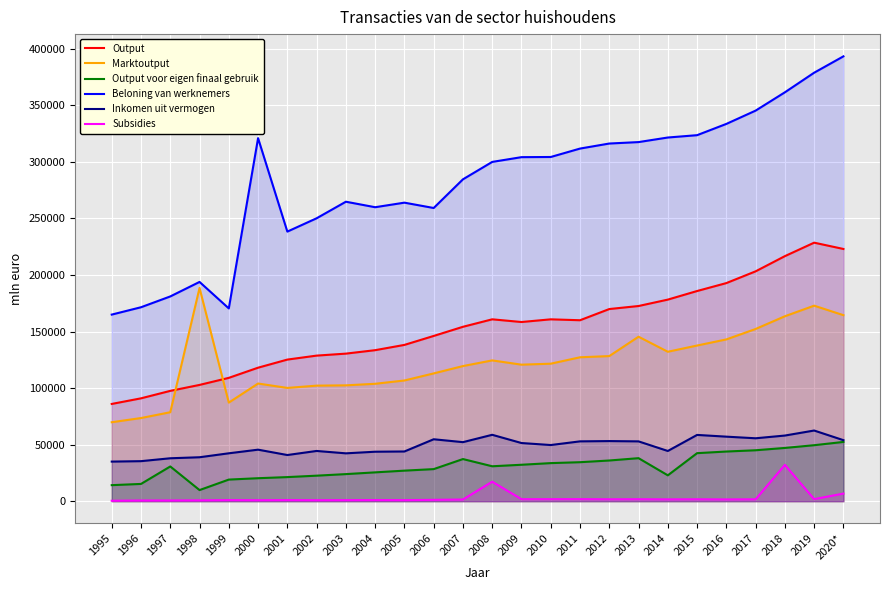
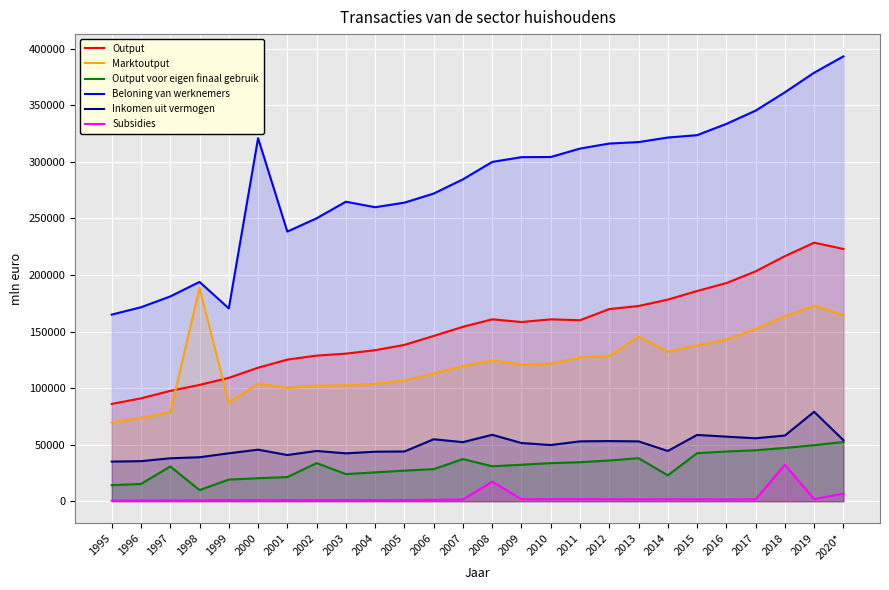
Output voor eigen finaal gebruik, 2002: 23000 -> 34000
Beloning van werknemers, 2006: 259000 -> 272000
Inkomen uit vermogen, 2019: 62000 -> 79000
